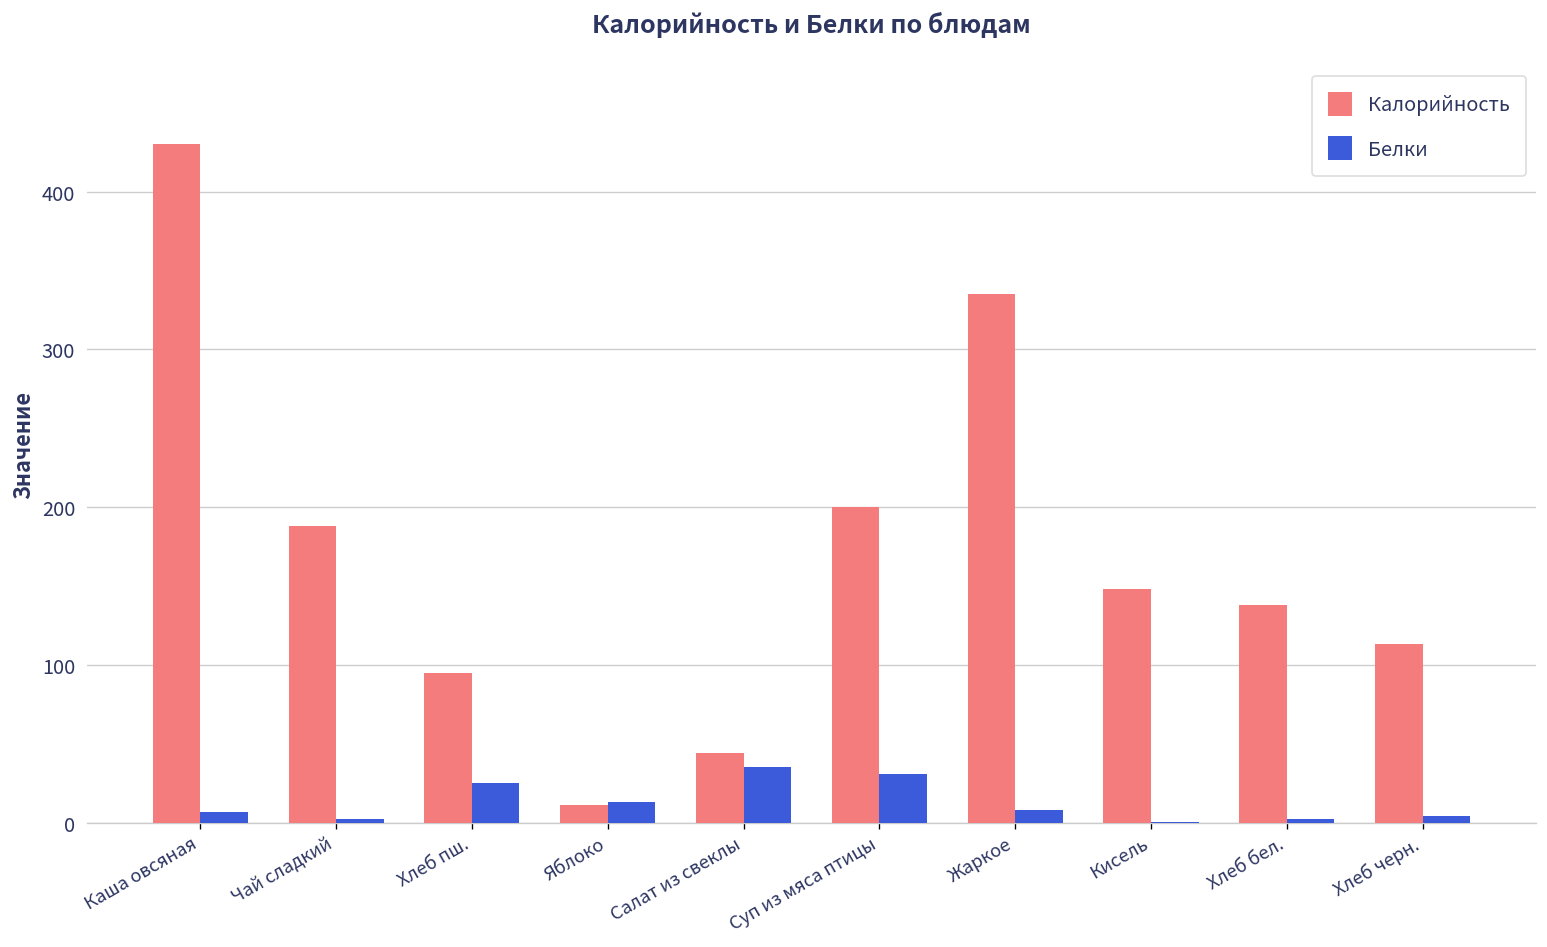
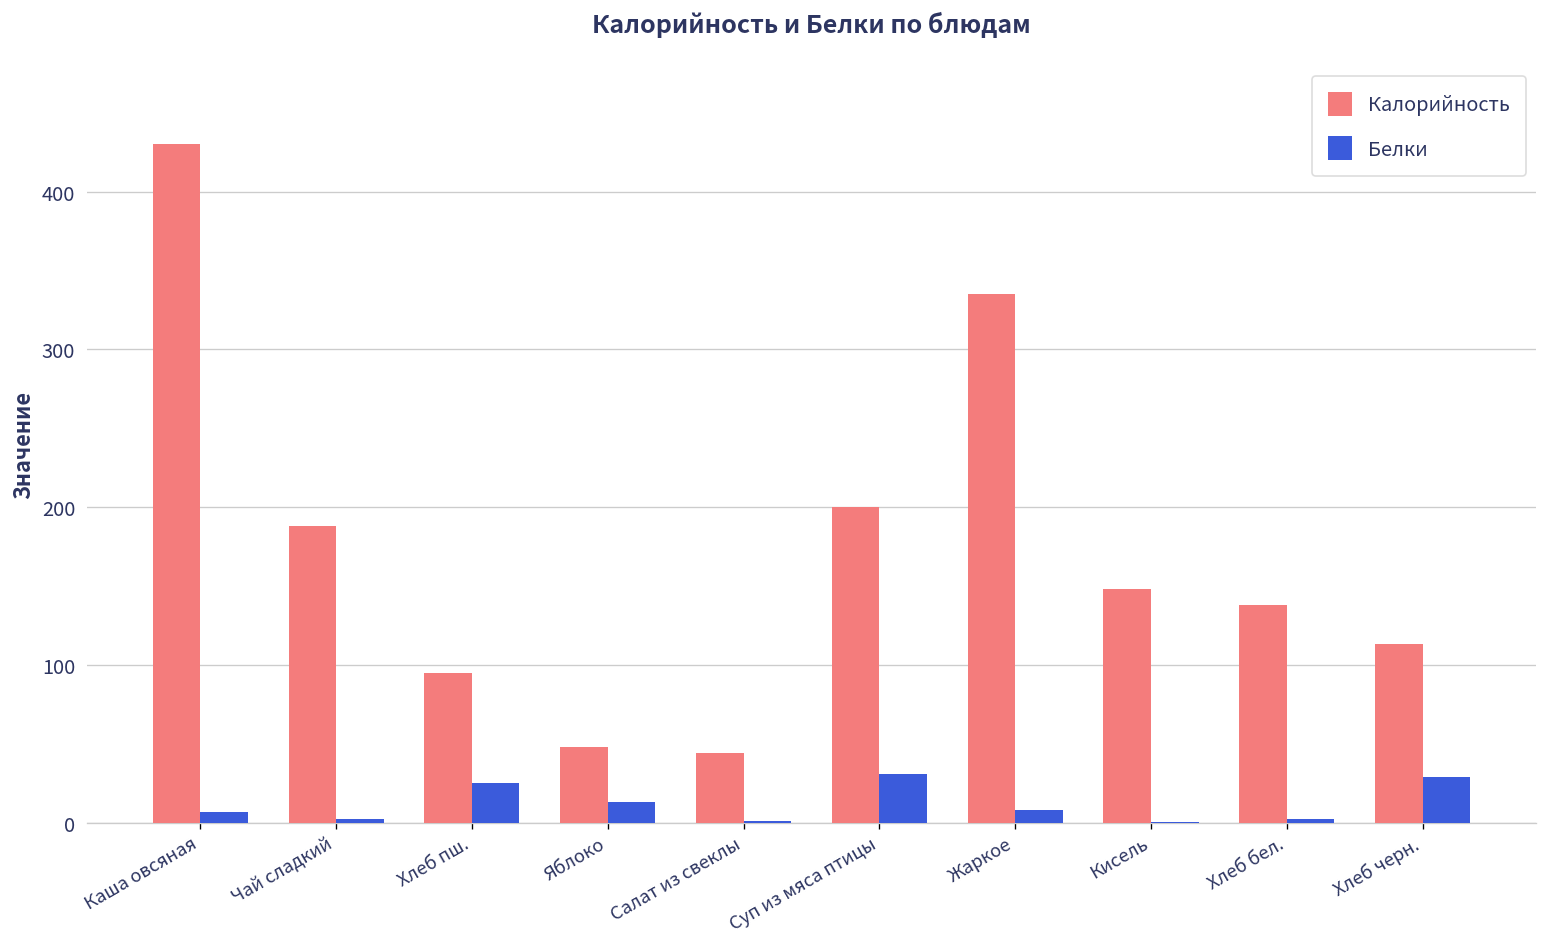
Калорийность, Яблоко: 11 -> 48
Белки, Салат из свеклы: 35 -> 1
Белки, Хлеб черн.: 4 -> 29
